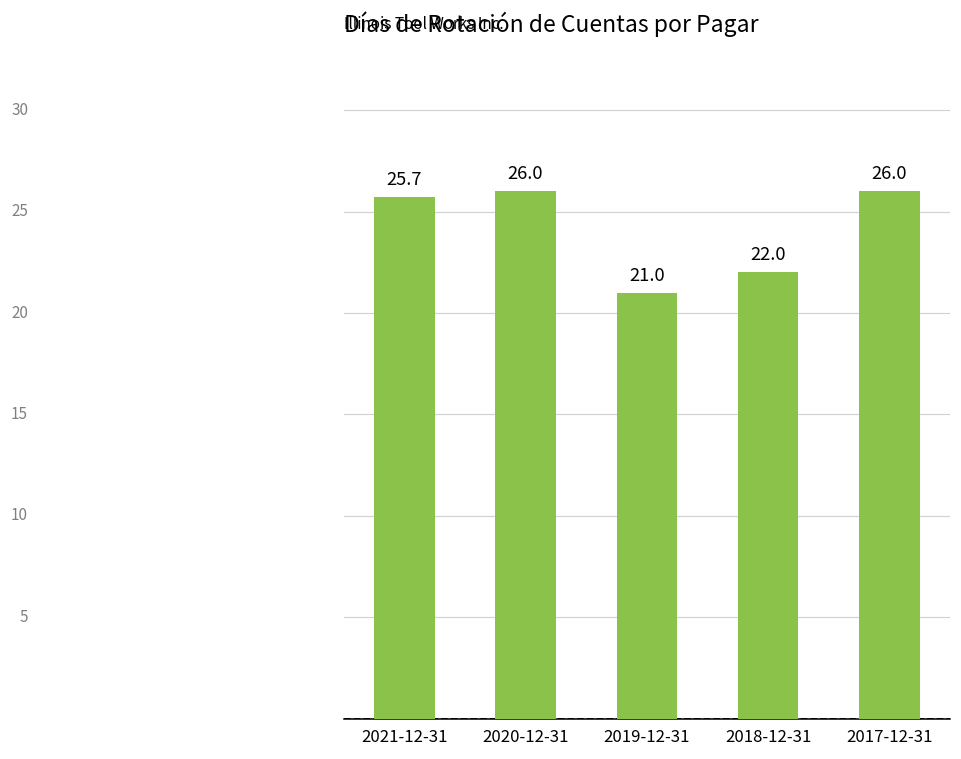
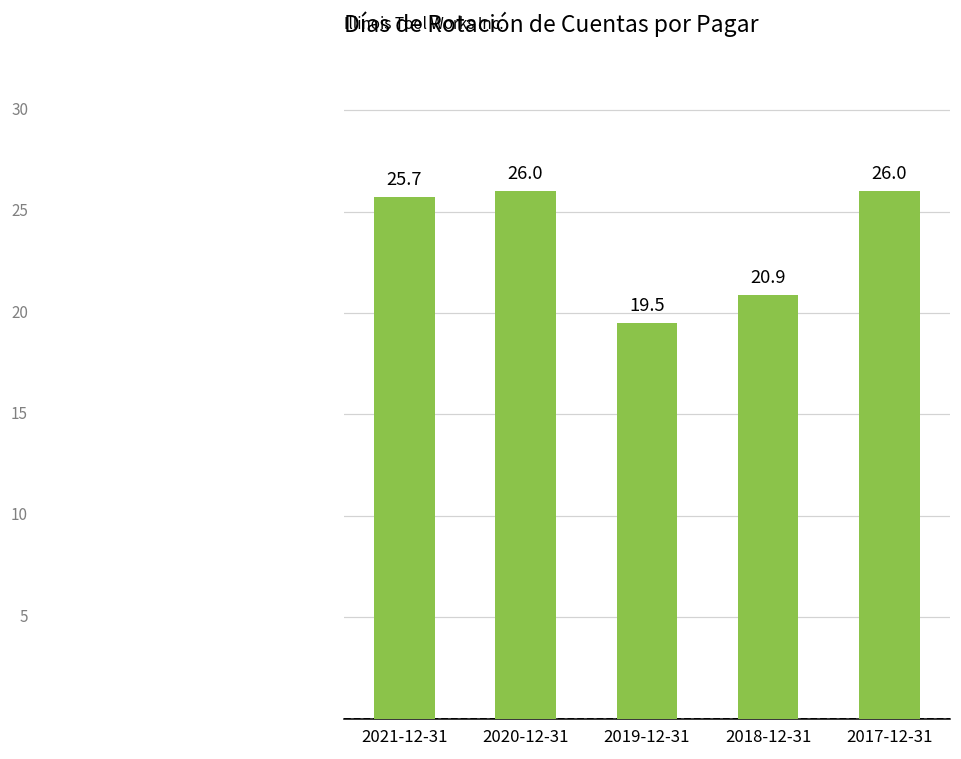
2019-12-31: 21.0 -> 19.5
2018-12-31: 22.0 -> 20.9
